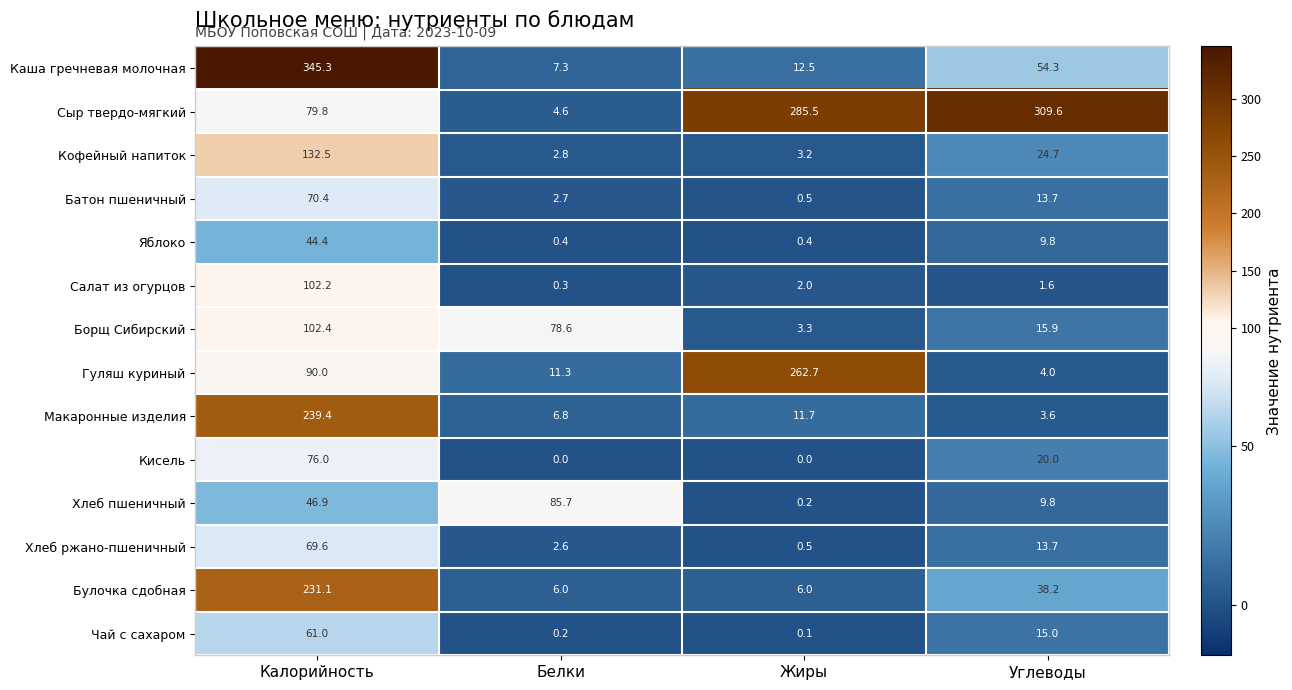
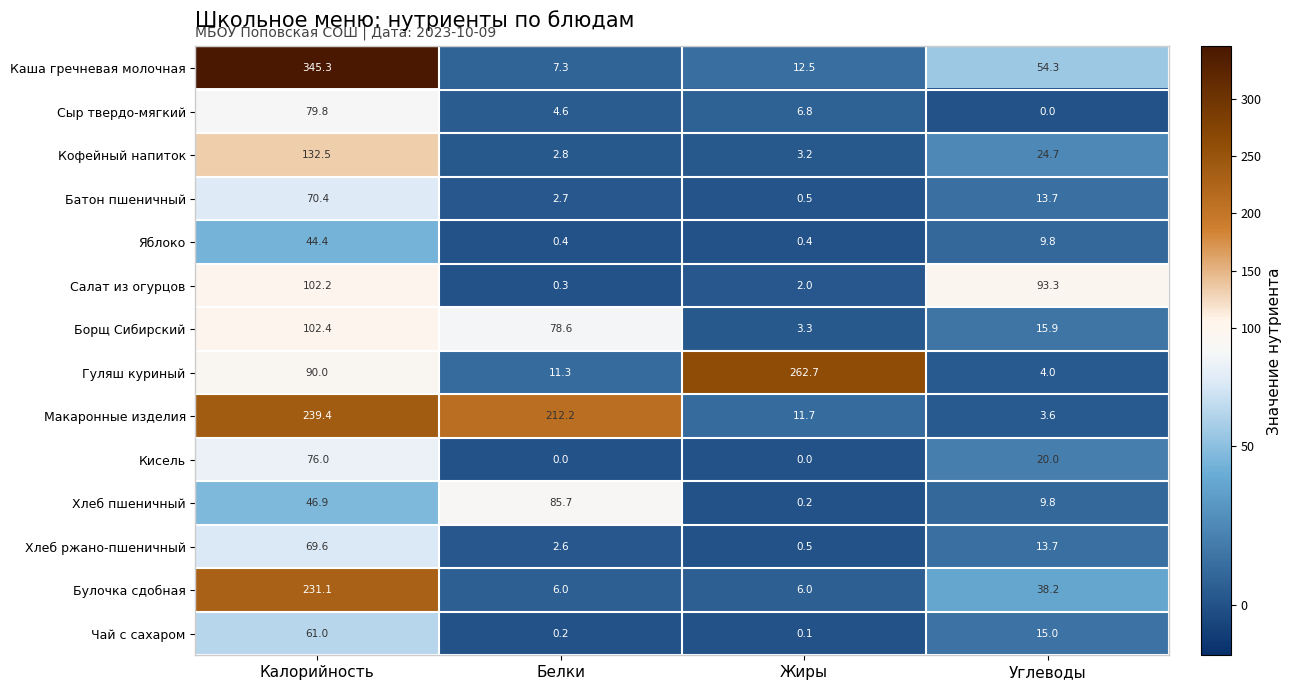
Сыр твердо-мягкий, Жиры: 285.5 -> 6.8
Сыр твердо-мягкий, Углеводы: 309.6 -> 0.0
Салат из огурцов, Углеводы: 1.6 -> 93.3
Макаронные изделия, Белки: 6.8 -> 212.2
